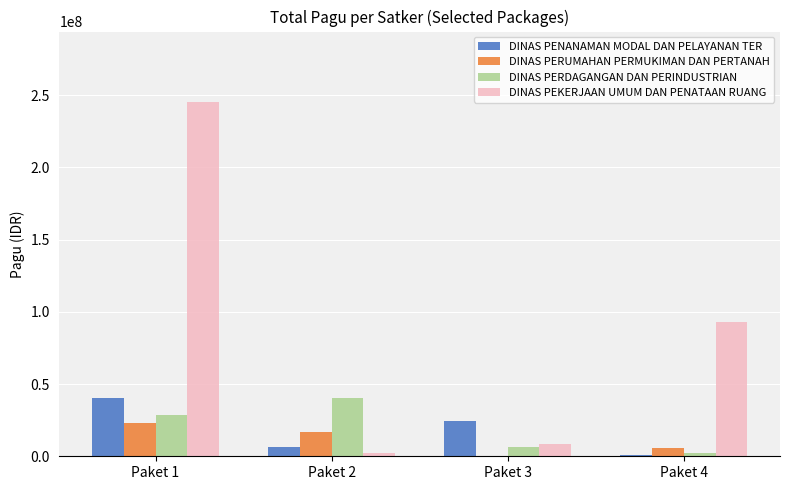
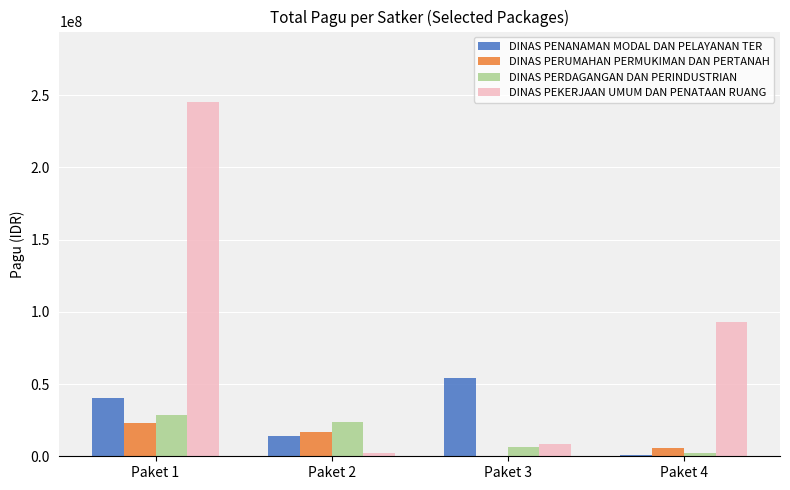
DINAS PENANAMAN MODAL DAN PELAYANAN TER, Paket 2: 7000000 -> 14000000
DINAS PERDAGANGAN DAN PERINDUSTRIAN, Paket 2: 40000000 -> 24000000
DINAS PENANAMAN MODAL DAN PELAYANAN TER, Paket 3: 25000000 -> 54000000
